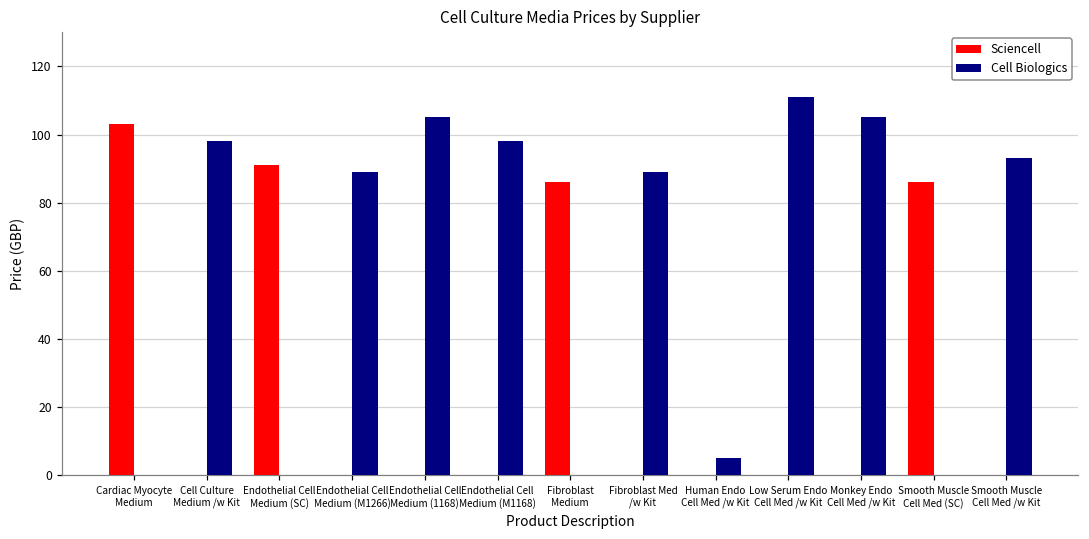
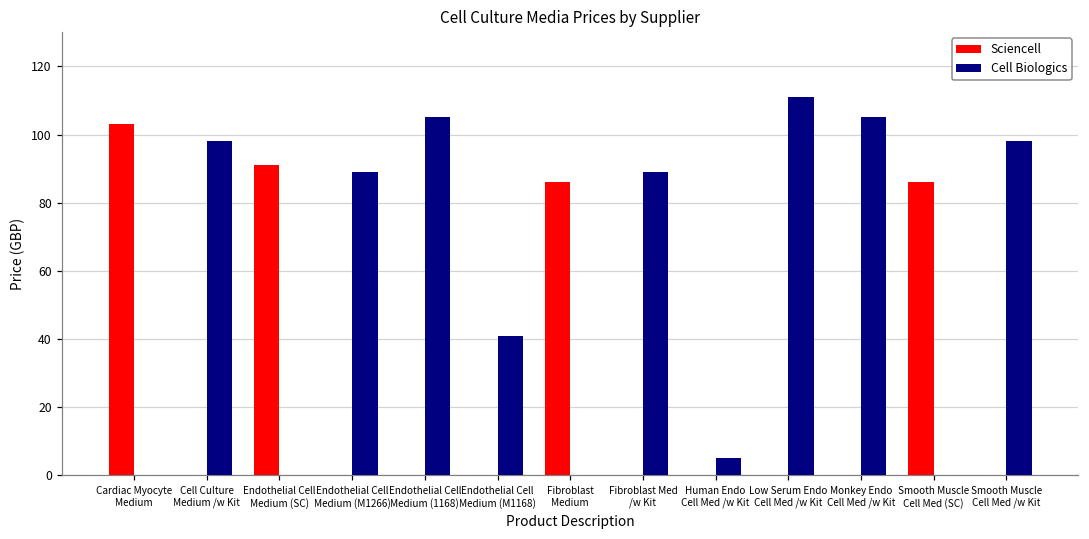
Cell Biologics, Endothelial Cell Medium (M1168): 98 -> 41
Cell Biologics, Smooth Muscle Cell Med /w Kit: 93 -> 98
